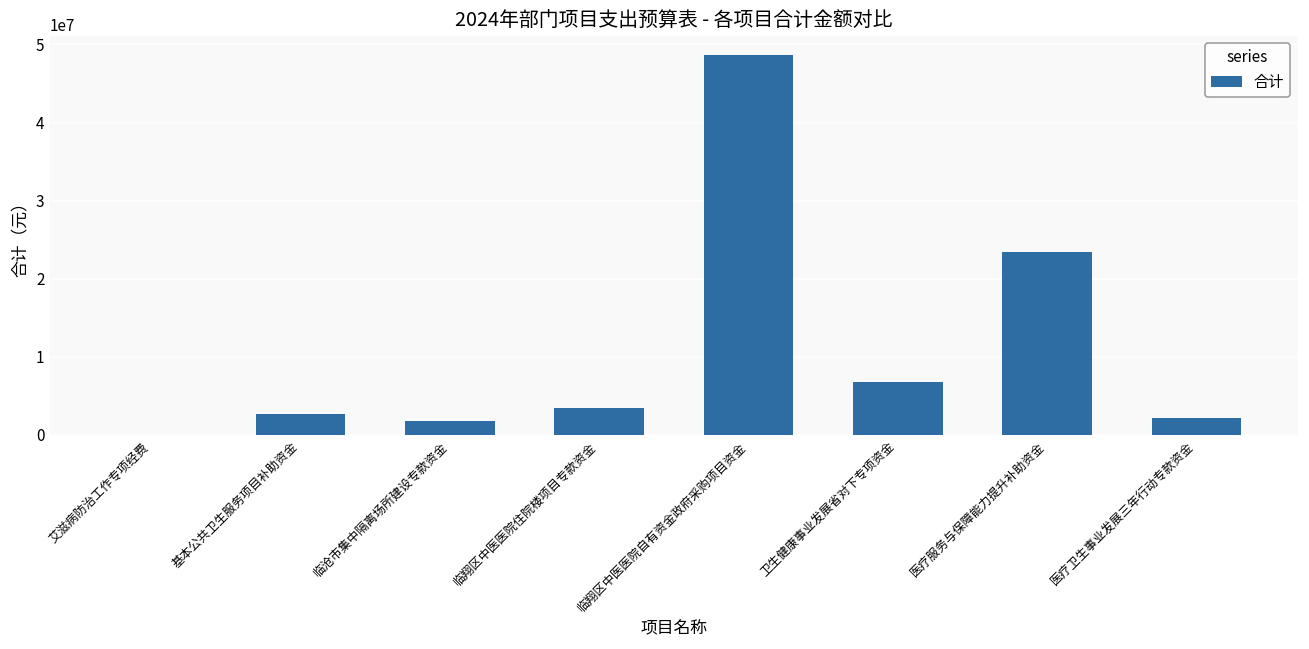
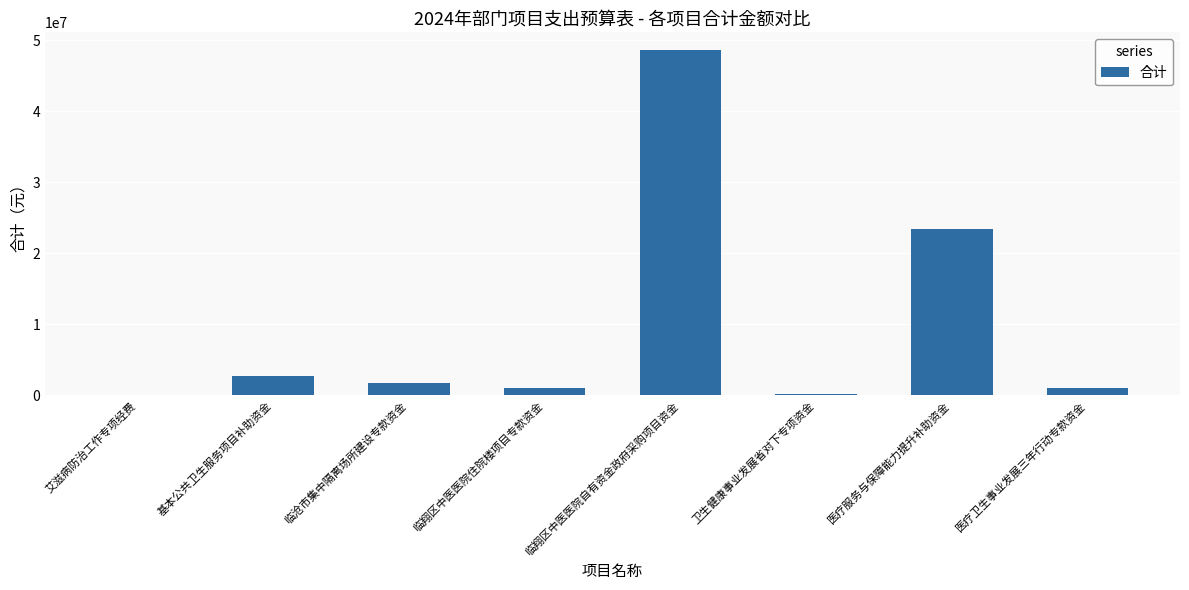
临翔区中医医院住院楼项目专款资金: 3000000 -> 1000000
卫生健康事业发展省对下专项资金: 7000000 -> 0
医疗卫生事业发展三年行动专款资金: 2000000 -> 1000000
